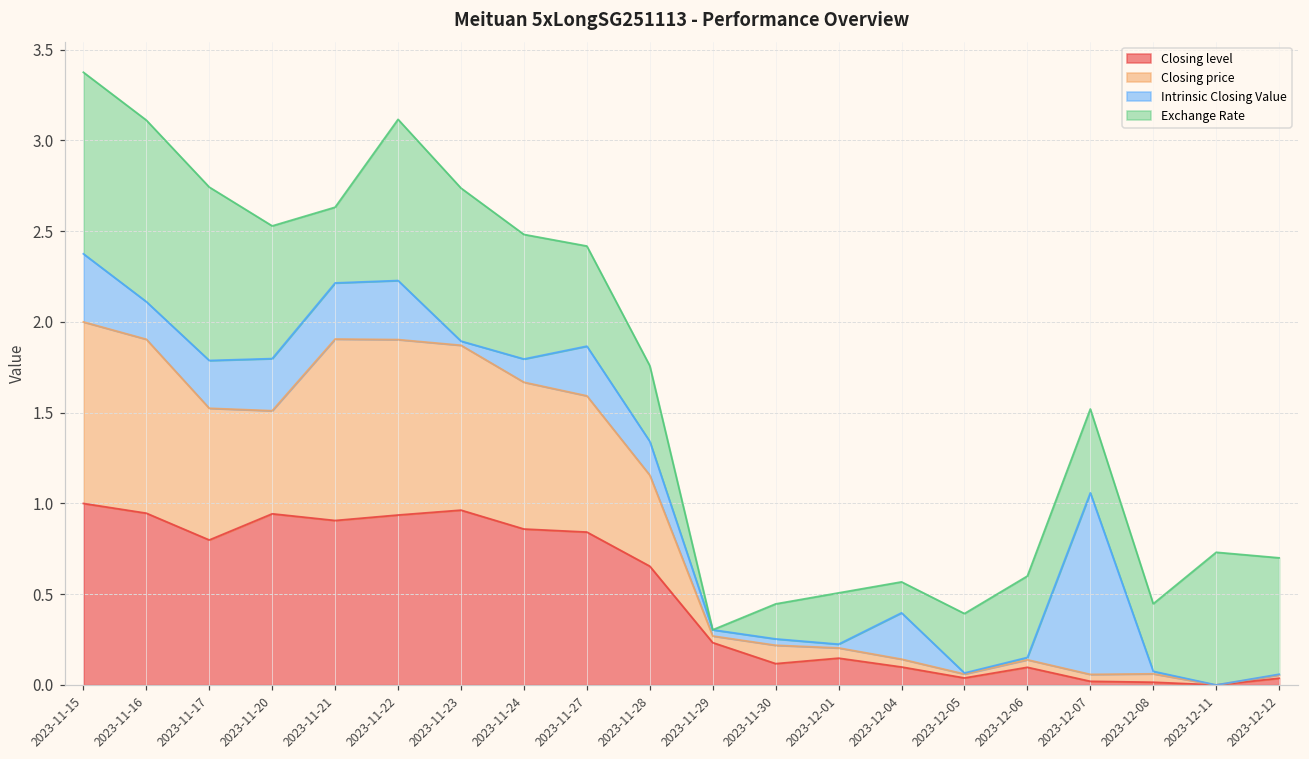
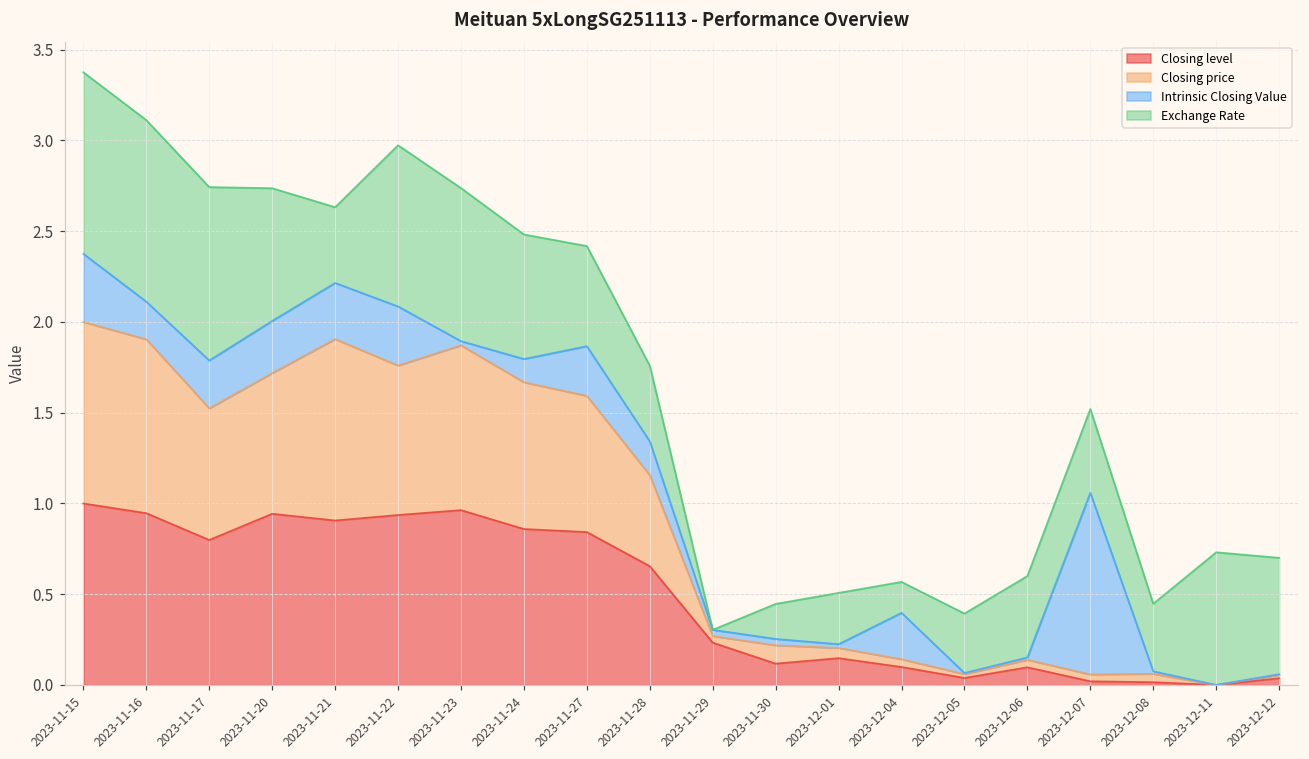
Closing price, 2023-11-20: 0.57 -> 0.78
Closing price, 2023-11-22: 0.97 -> 0.82
